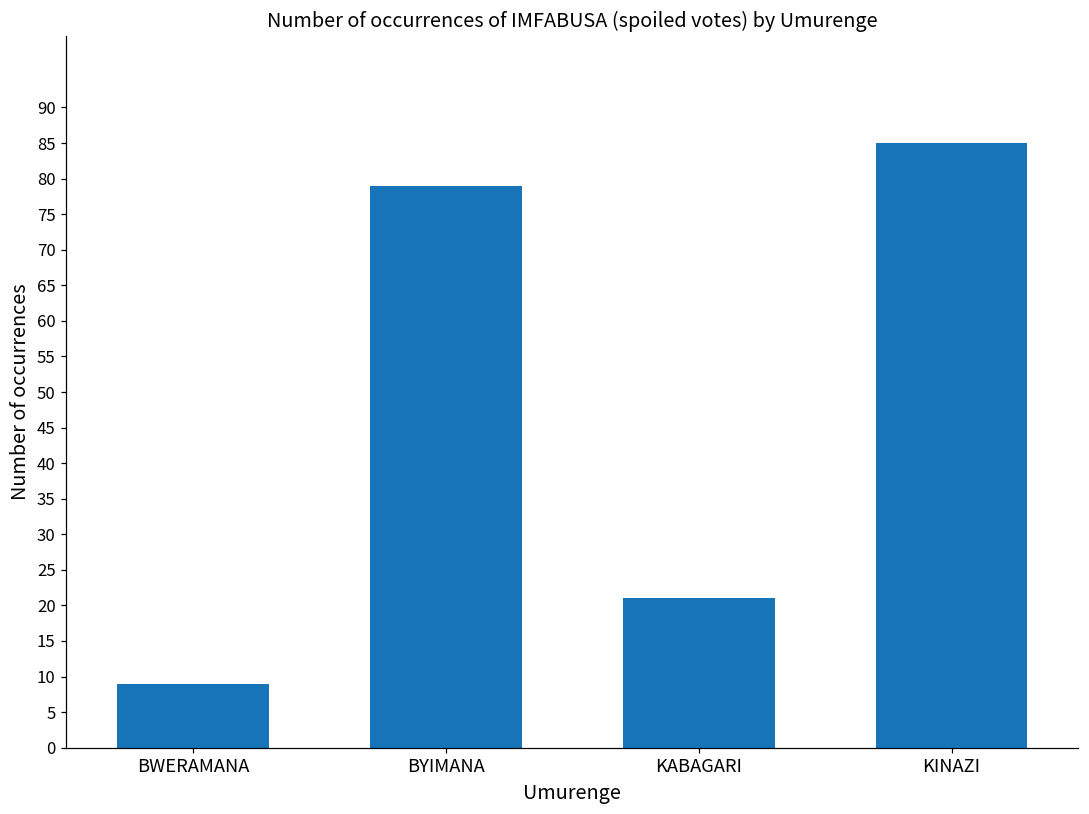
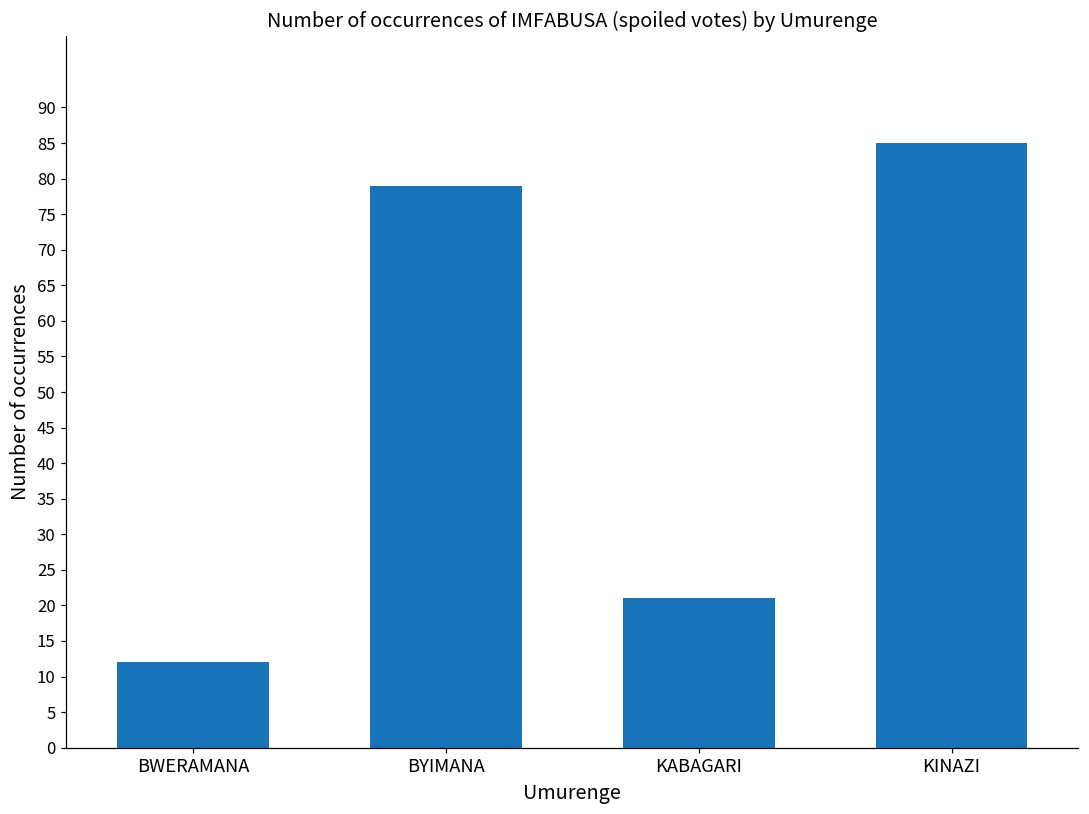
BWERAMANA: 9 -> 12
